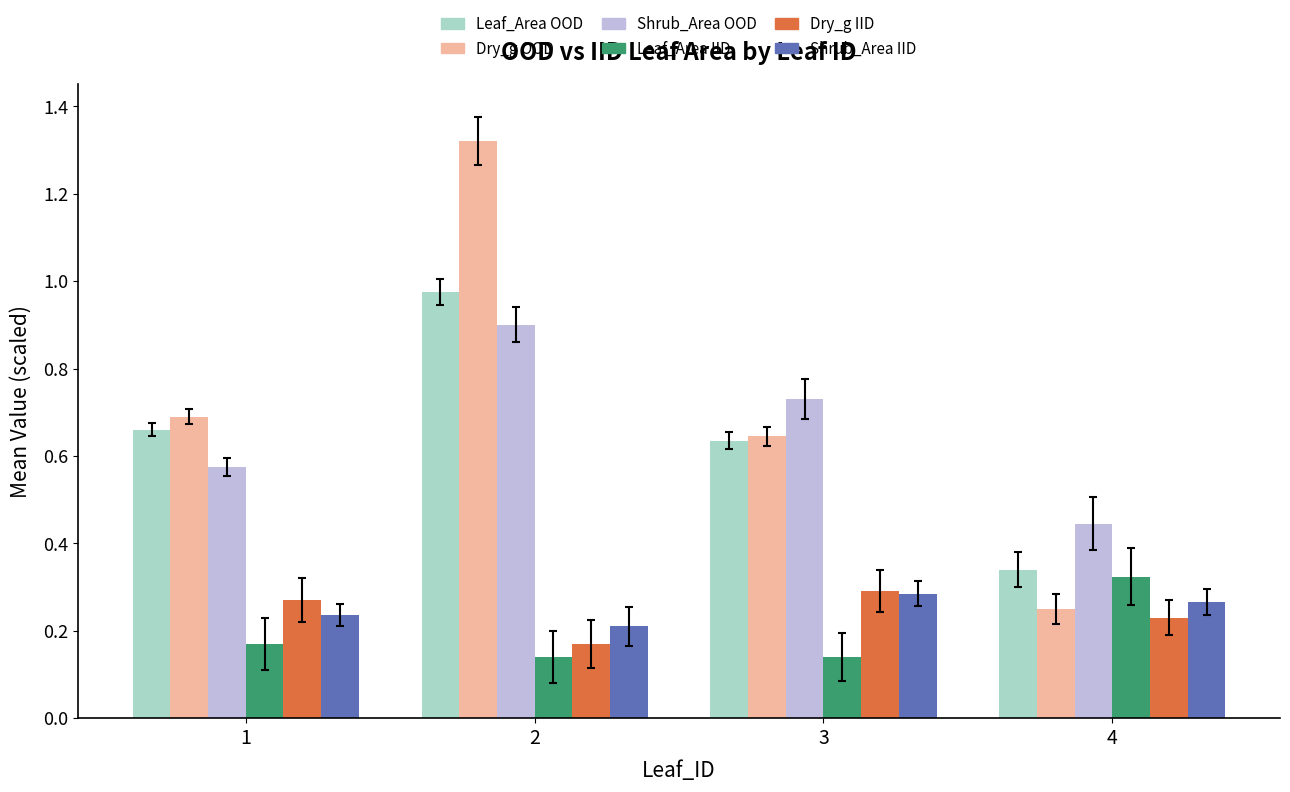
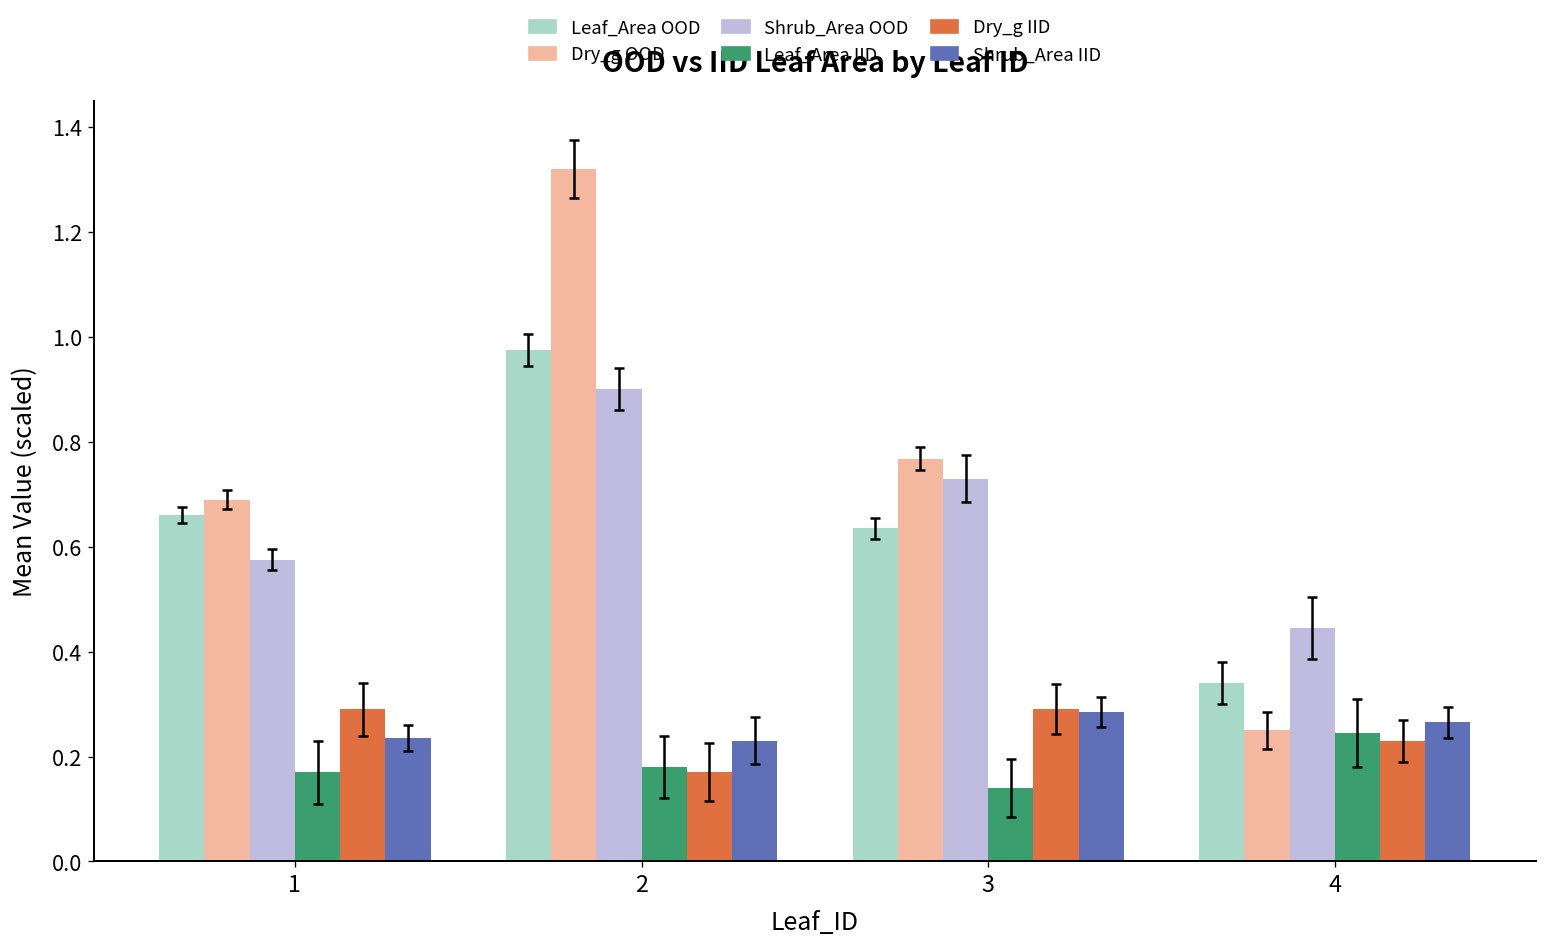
Dry_g IID, 1: 0.27 -> 0.29
Leaf_Area IID, 2: 0.14 -> 0.18
Shrub_Area IID, 2: 0.21 -> 0.23
Dry_g OOD, 3: 0.65 -> 0.77
Leaf_Area IID, 4: 0.32 -> 0.25
